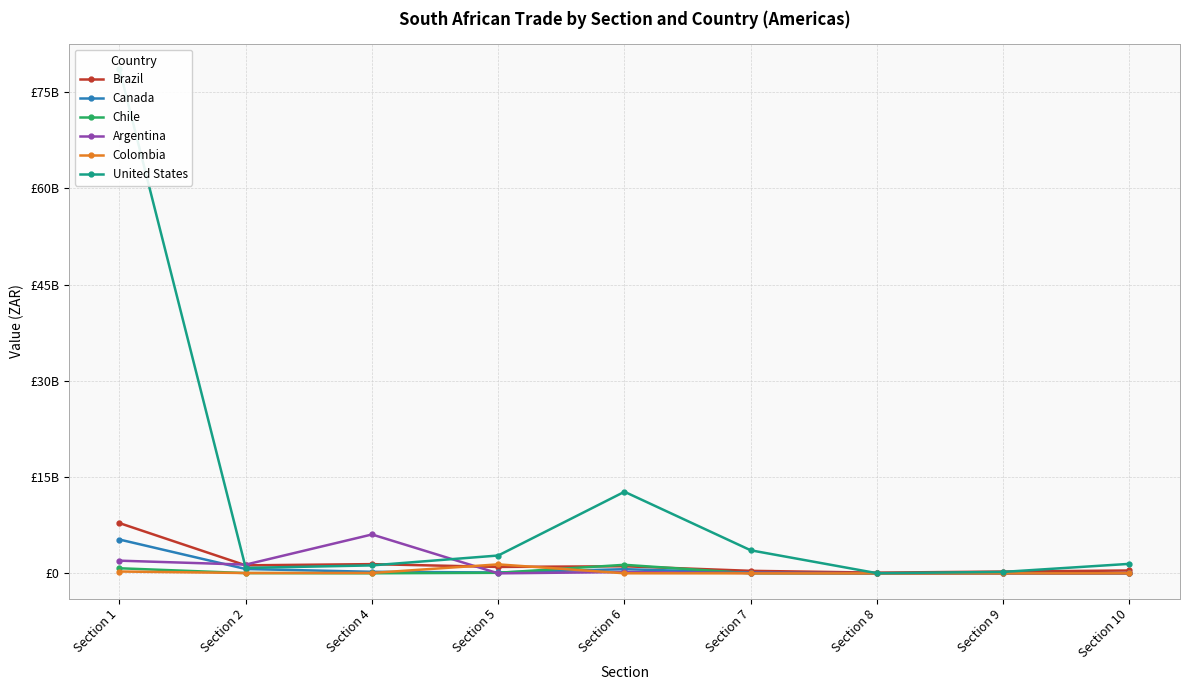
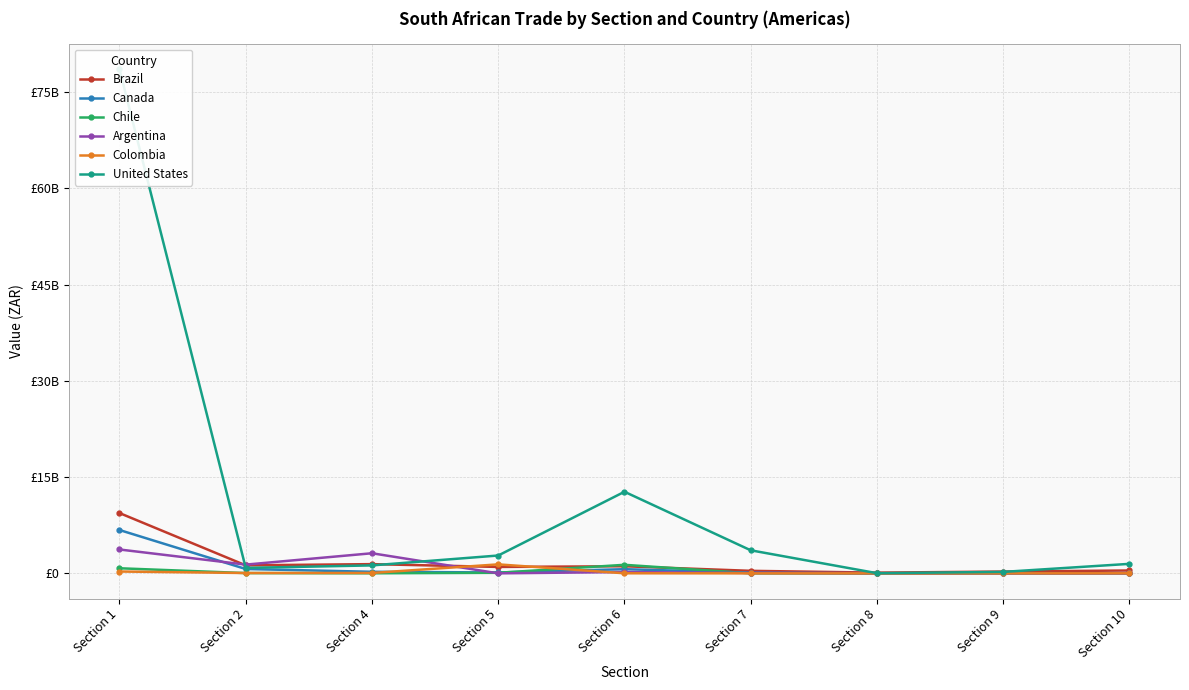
Brazil, Section 1: £8000000000 -> £9000000000
Canada, Section 1: £5000000000 -> £7000000000
Argentina, Section 1: £2000000000 -> £4000000000
Argentina, Section 4: £6000000000 -> £3000000000
